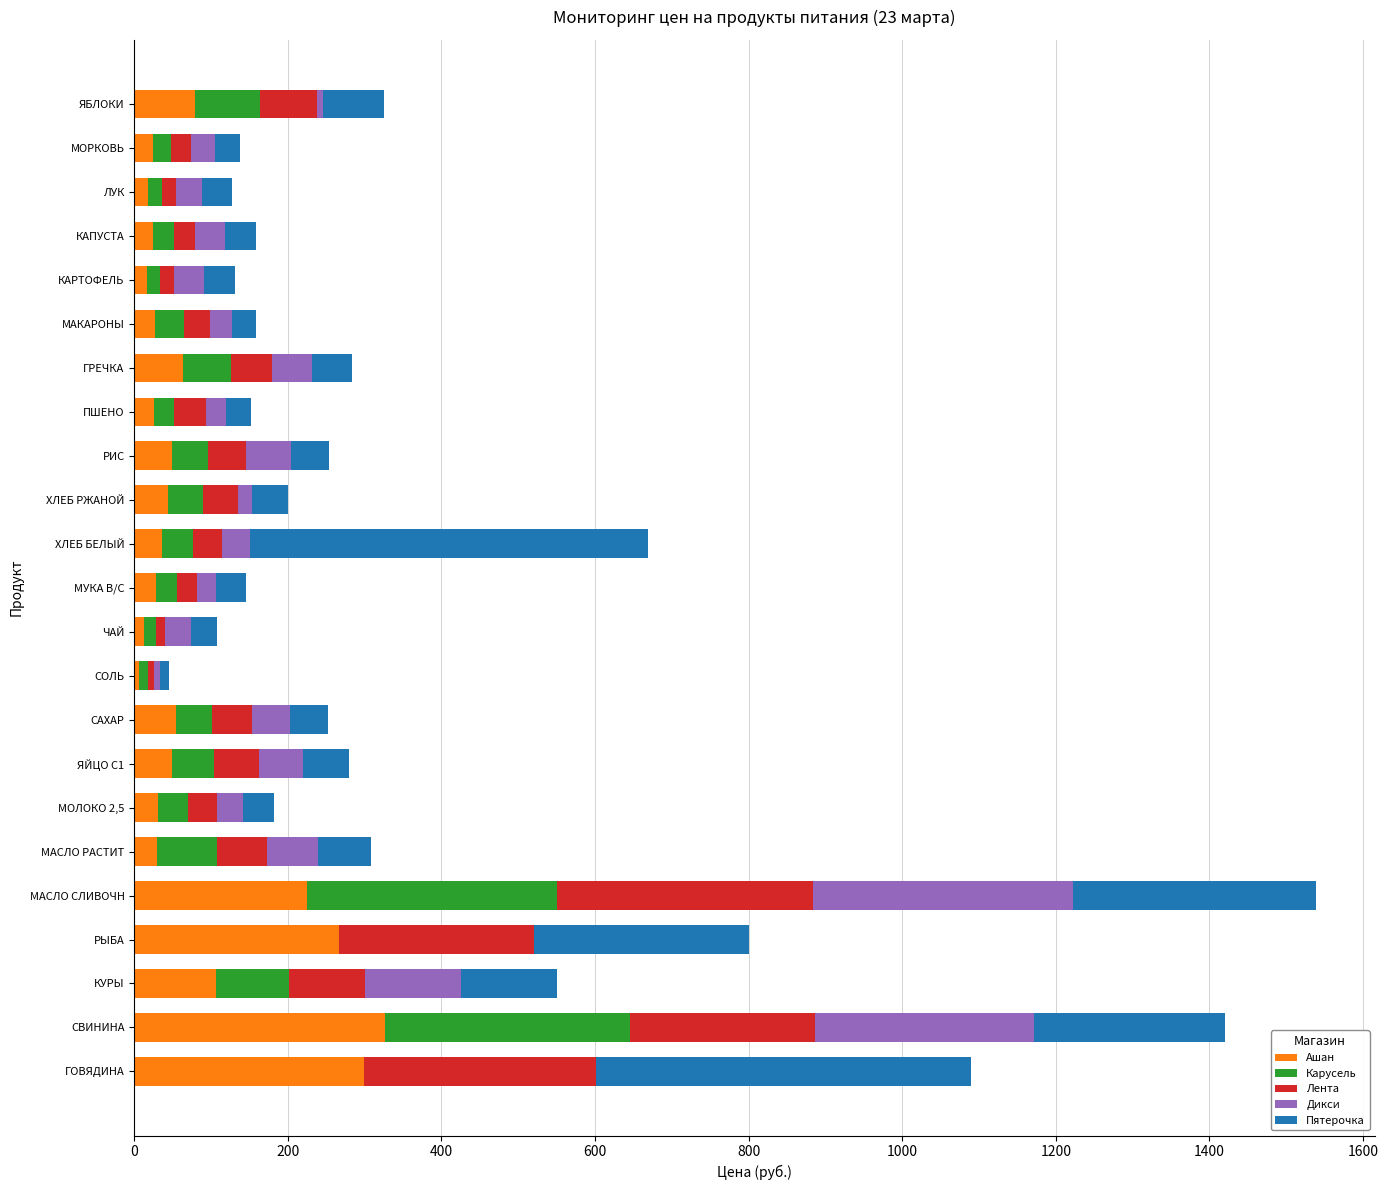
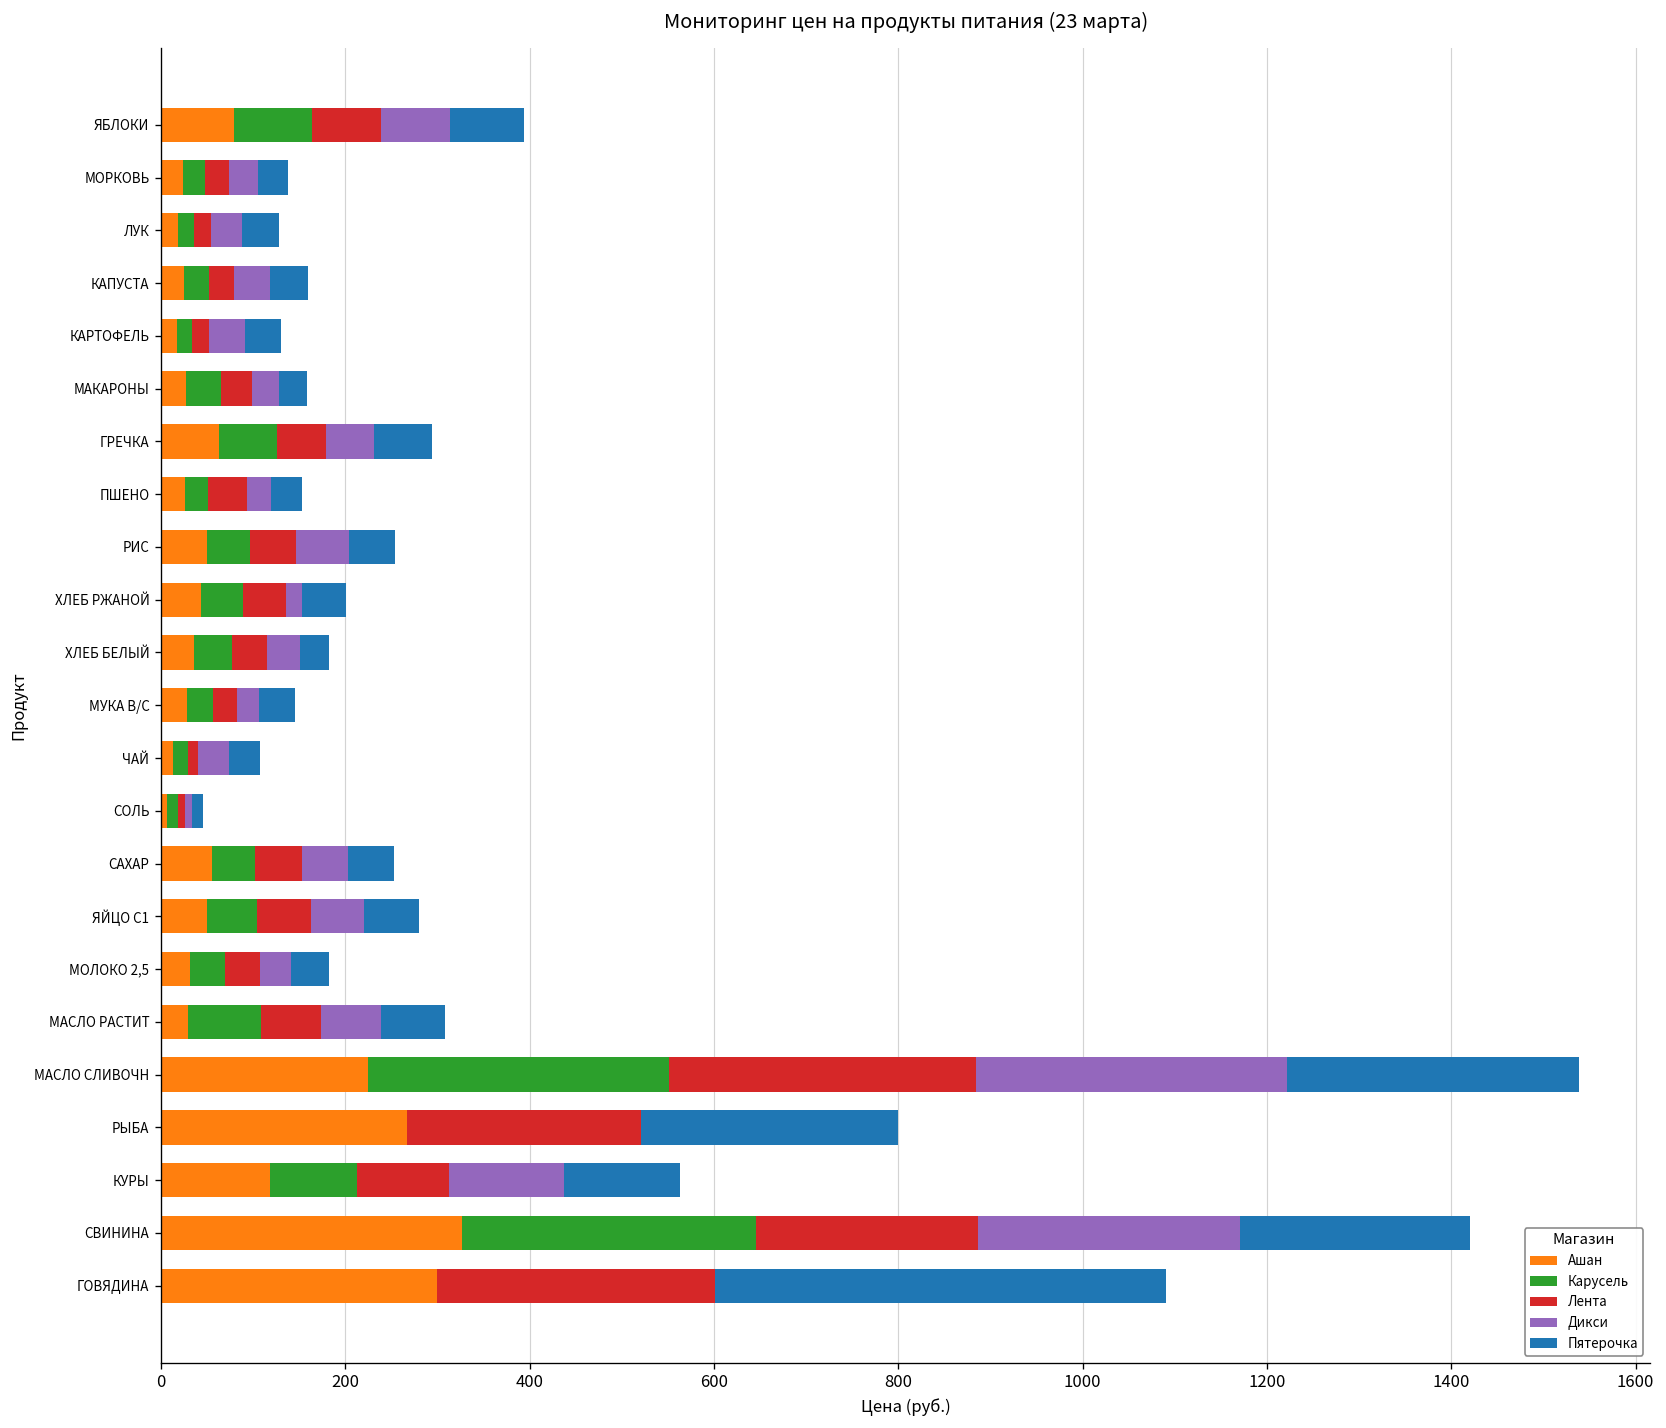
Дикси, ЯБЛОКИ: 10 -> 80
Пятерочка, ГРЕЧКА: 50 -> 60
Пятерочка, ХЛЕБ БЕЛЫЙ: 520 -> 30
Ашан, КУРЫ: 110 -> 120
